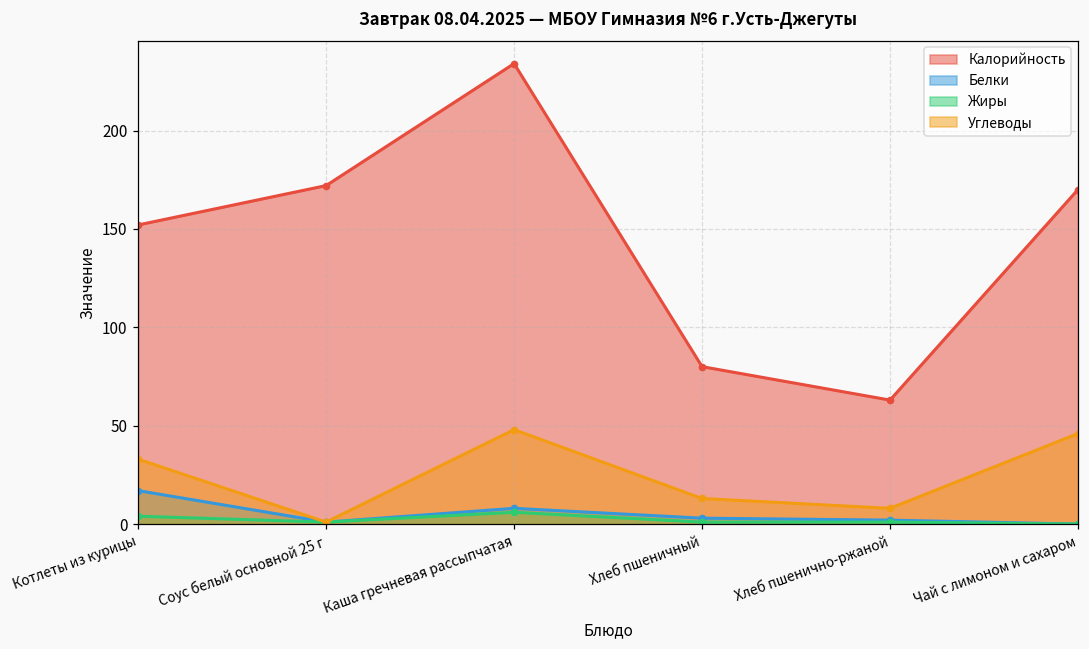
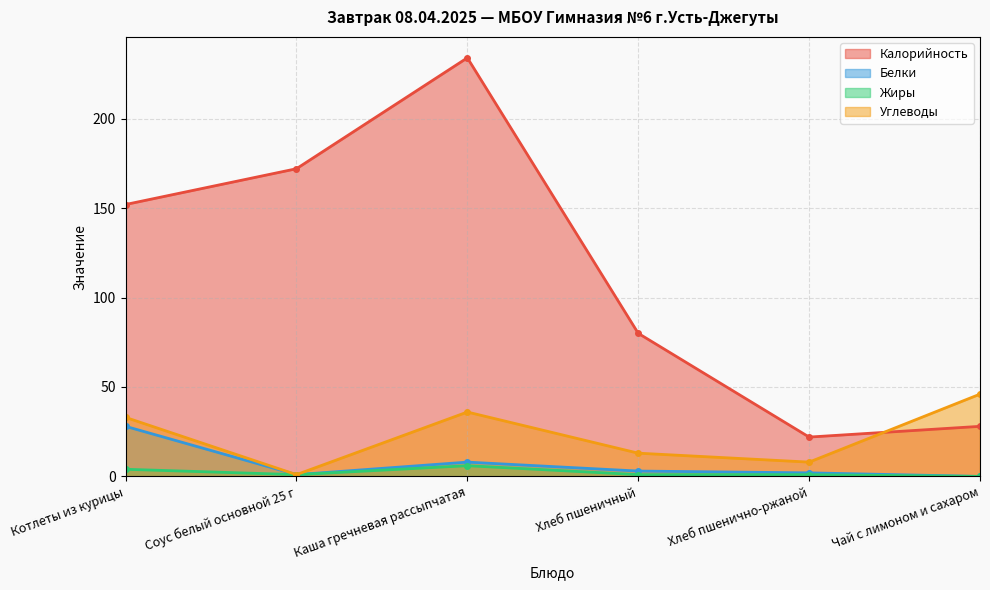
Белки, Котлеты из курицы: 17 -> 28
Углеводы, Каша гречневая рассыпчатая: 48 -> 36
Калорийность, Хлеб пшенично-ржаной: 63 -> 22
Калорийность, Чай с лимоном и сахаром: 170 -> 28
